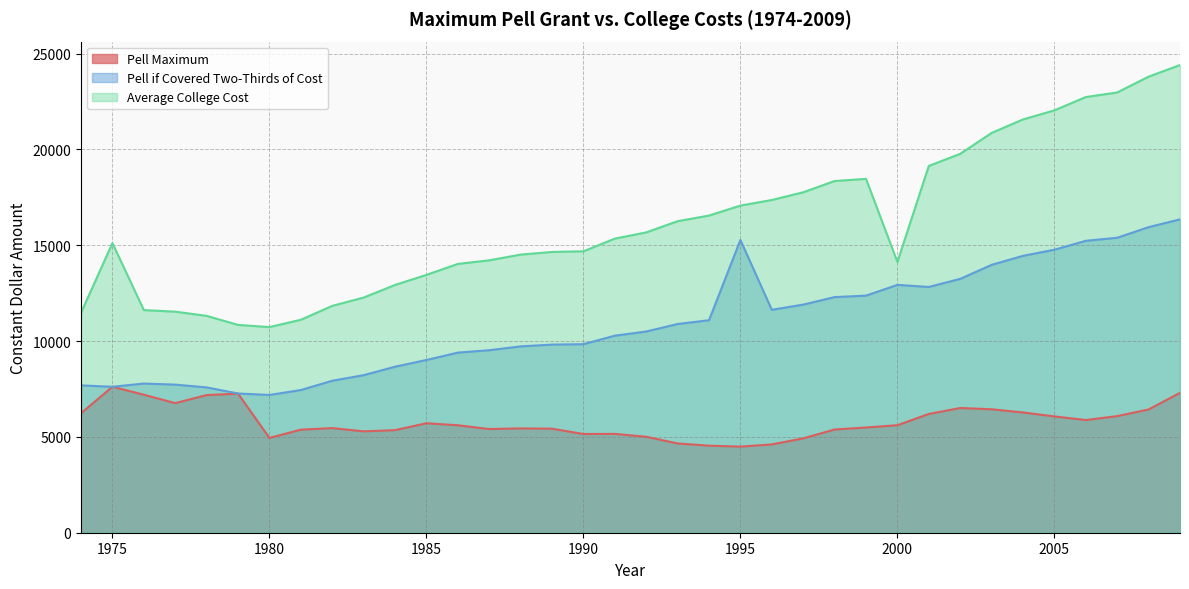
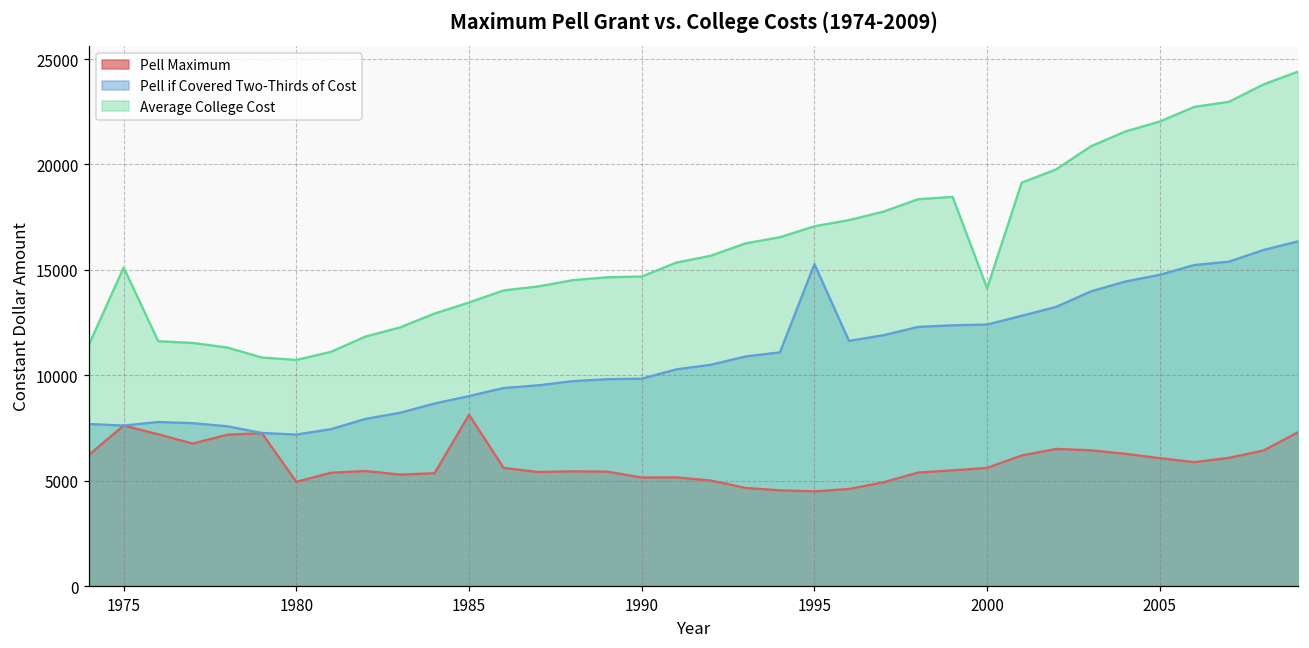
Pell Maximum, 1985: 5700 -> 8100
Pell if Covered Two-Thirds of Cost, 2000: 12900 -> 12400
